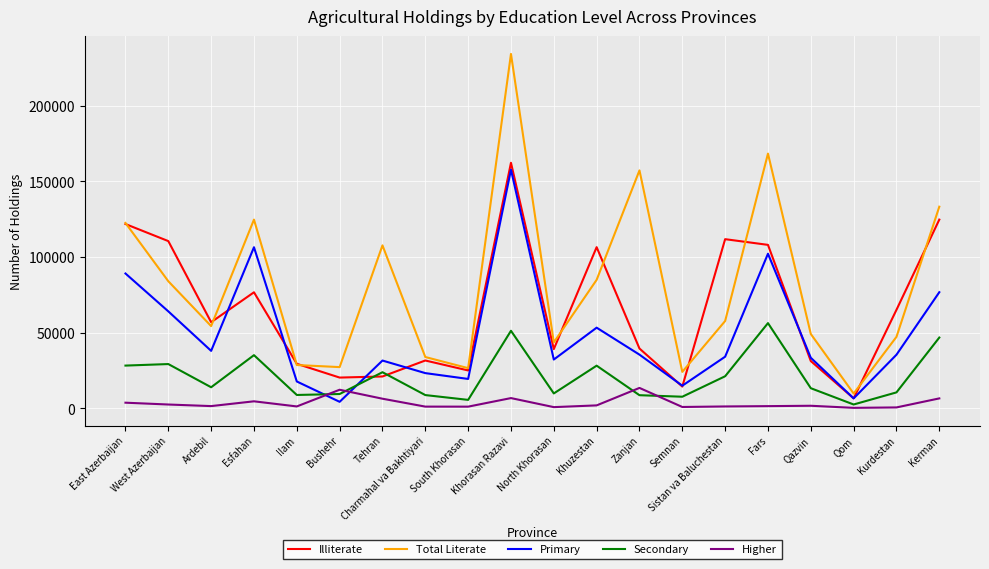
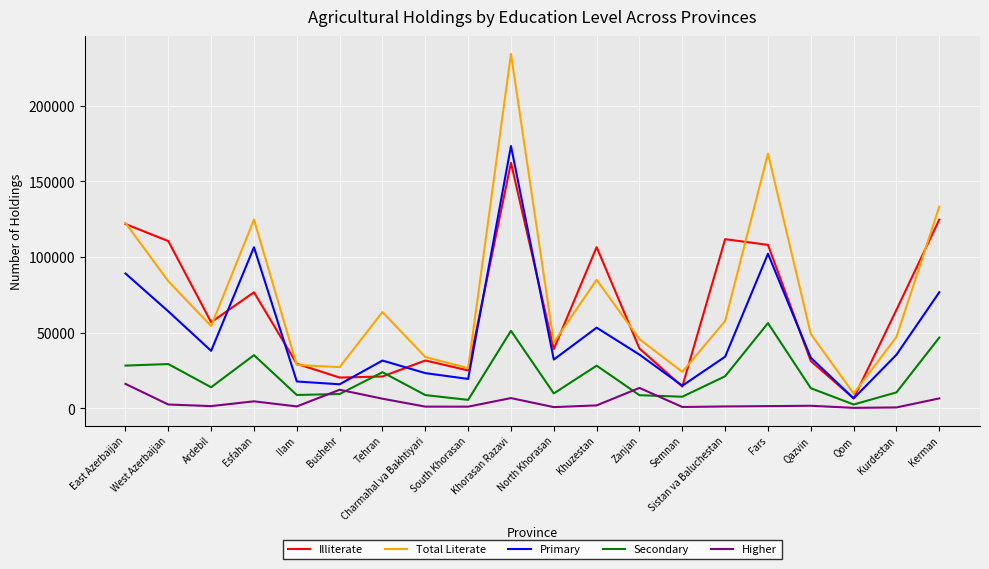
Higher, East Azerbaijan: 4000 -> 16000
Primary, Bushehr: 4000 -> 16000
Total Literate, Tehran: 108000 -> 64000
Primary, Khorasan Razavi: 158000 -> 173000
Total Literate, Zanjan: 157000 -> 46000
